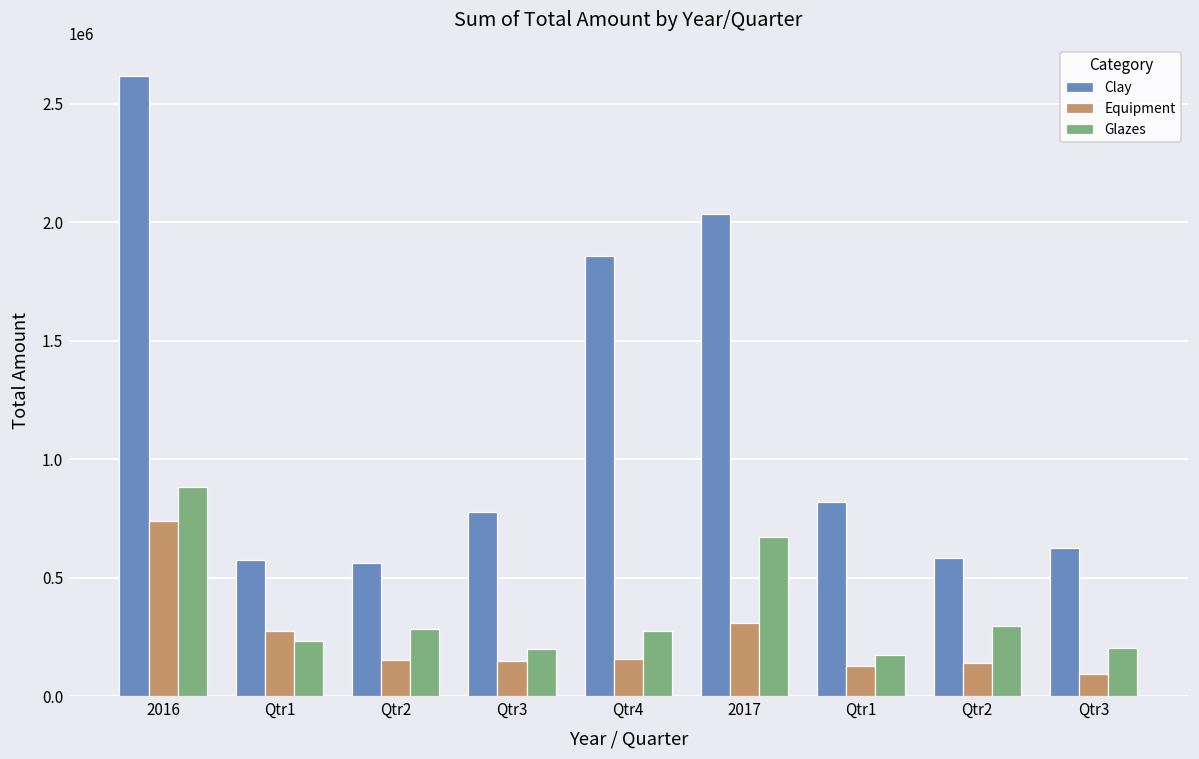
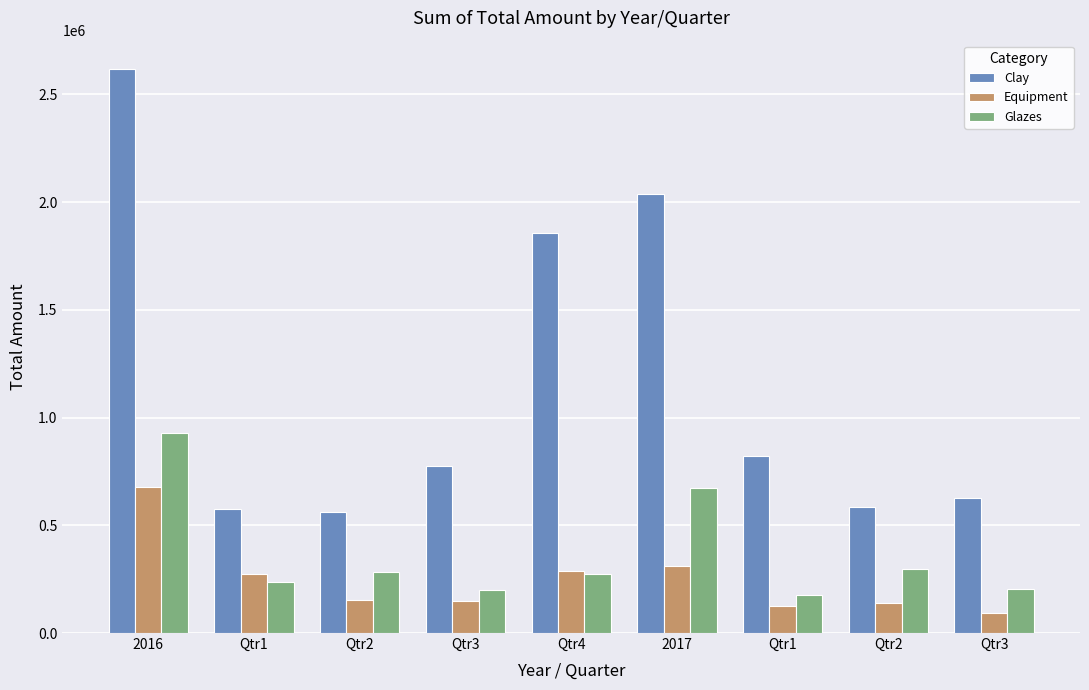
Equipment, 2016: 740000 -> 680000
Glazes, 2016: 880000 -> 930000
Equipment, Qtr4: 160000 -> 290000
